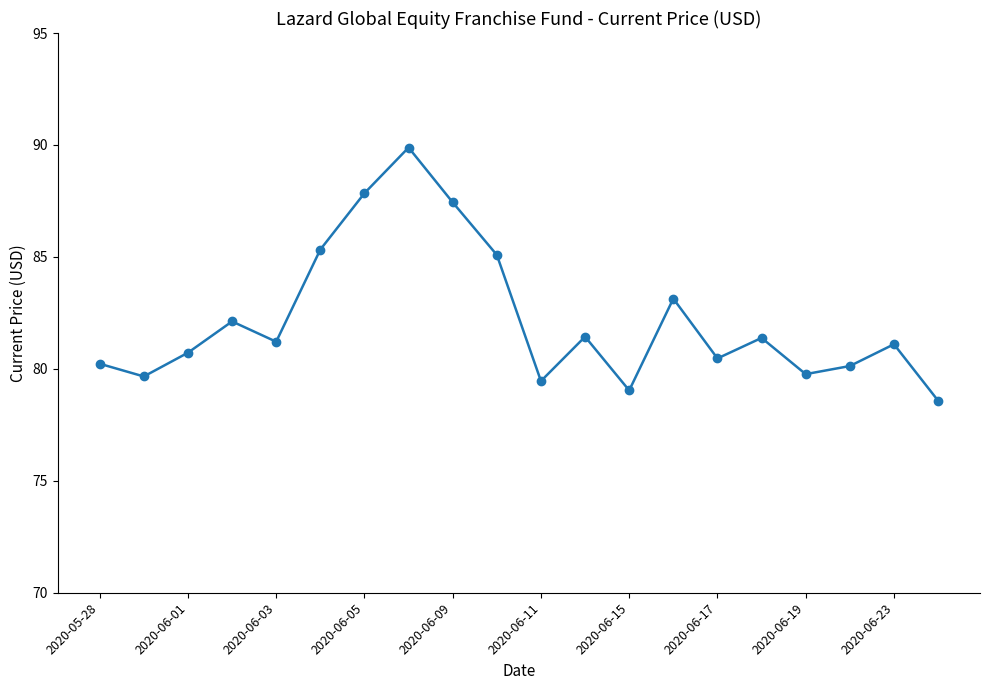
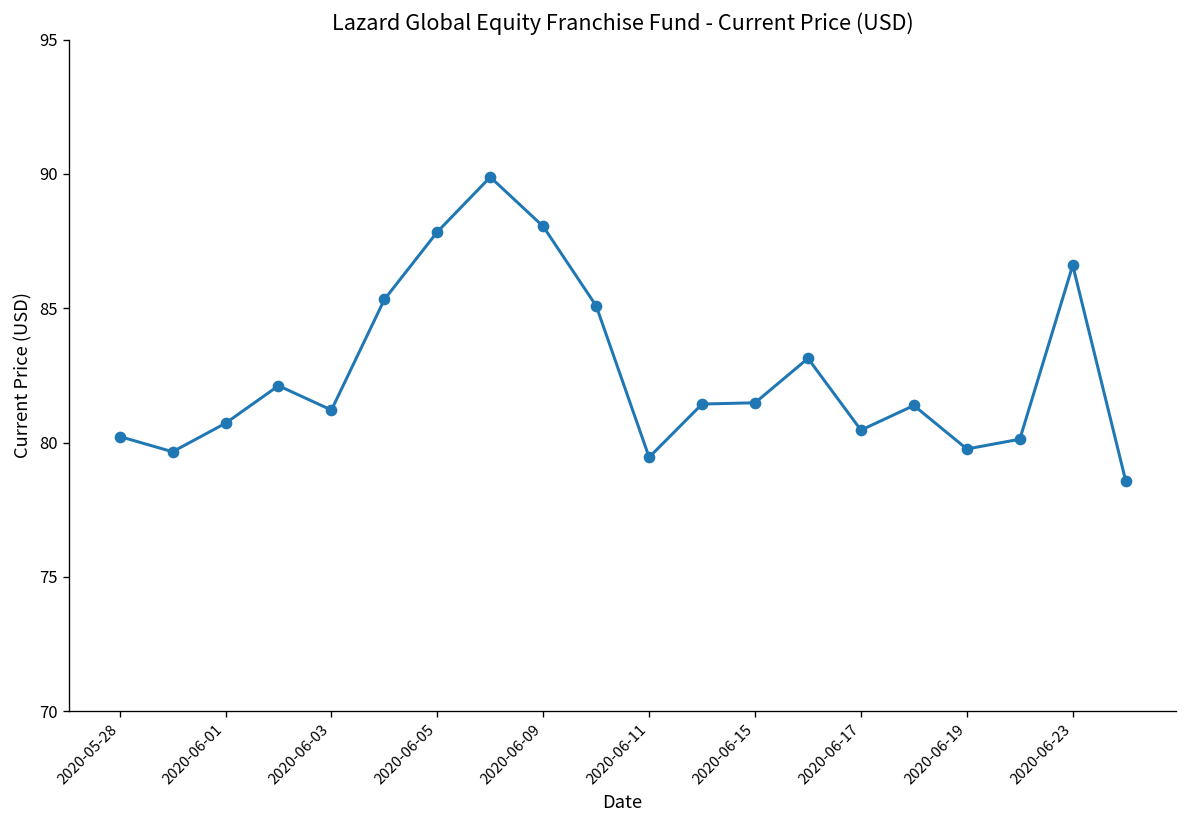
2020-06-09: 87.4 -> 88.0
2020-06-15: 79.0 -> 81.5
2020-06-23: 81.1 -> 86.6
